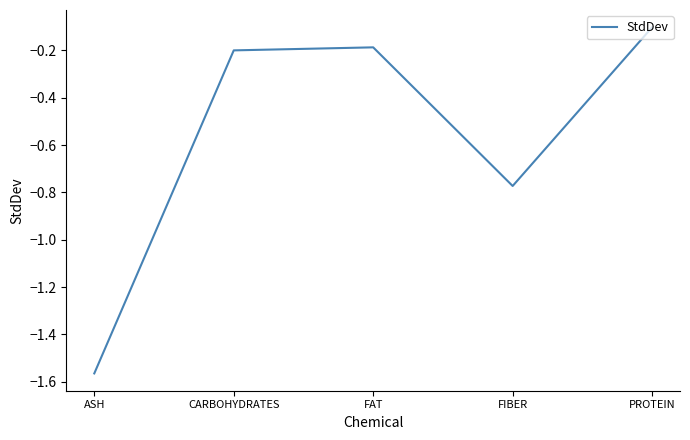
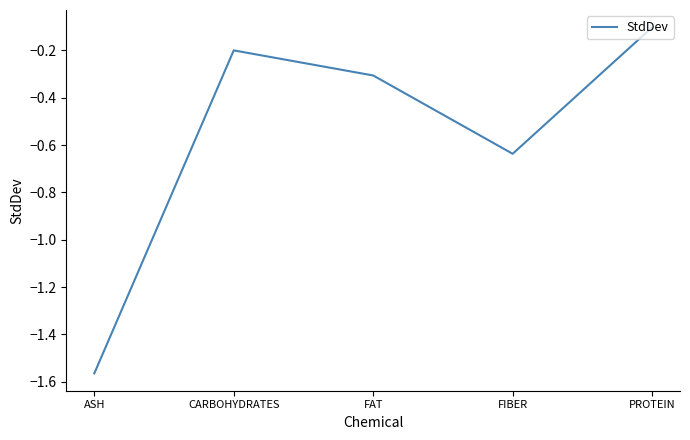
FAT: -0.19 -> -0.31
FIBER: -0.77 -> -0.64
